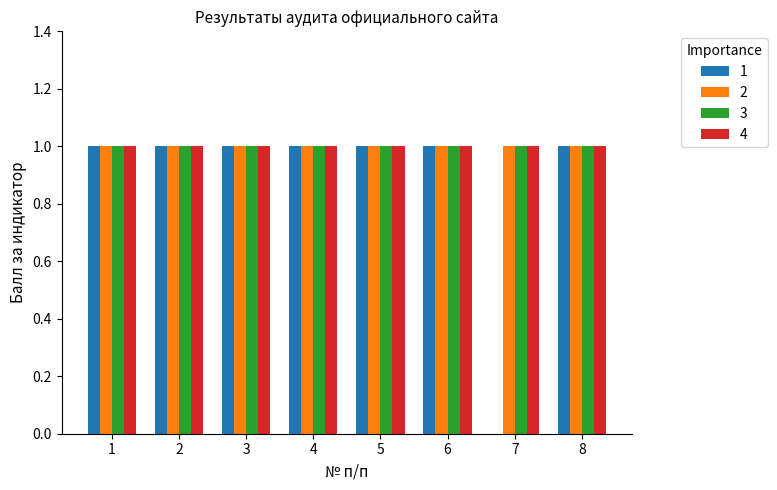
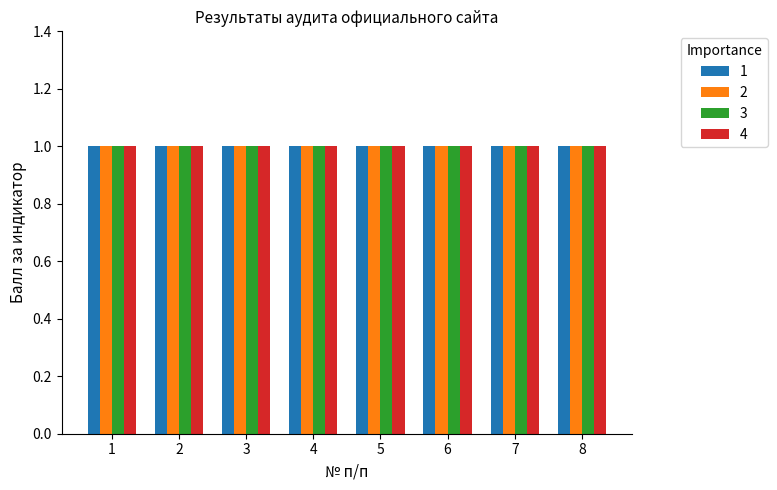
1, 7: 0 -> 1
